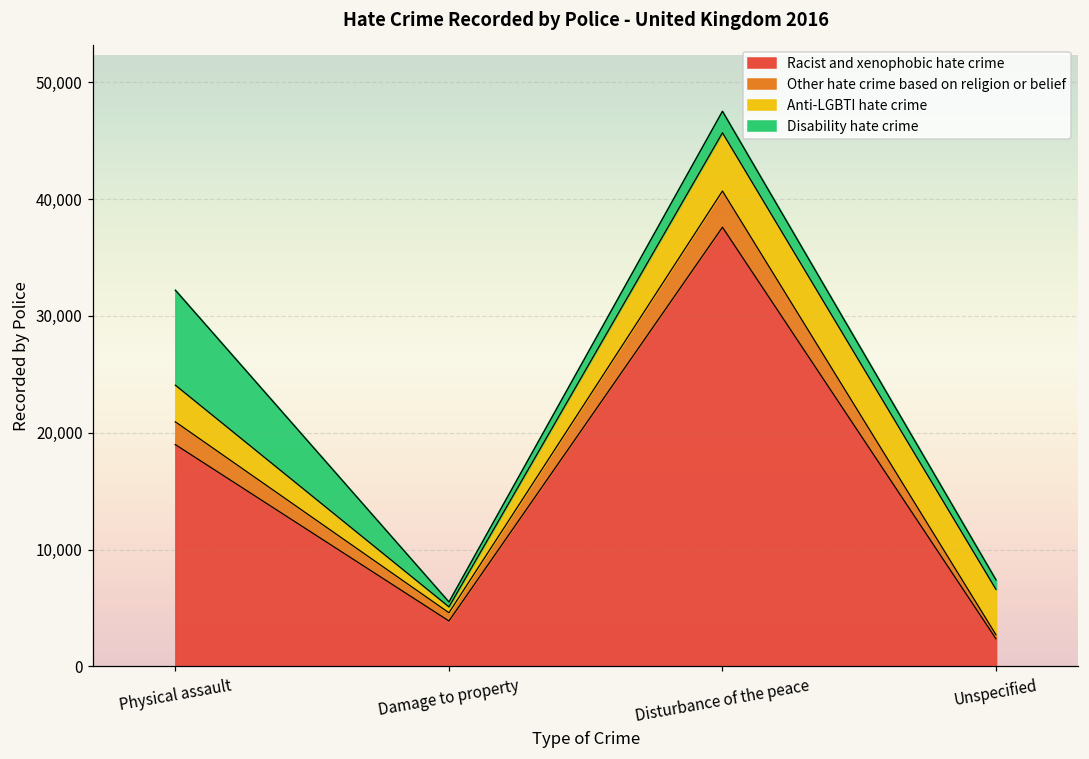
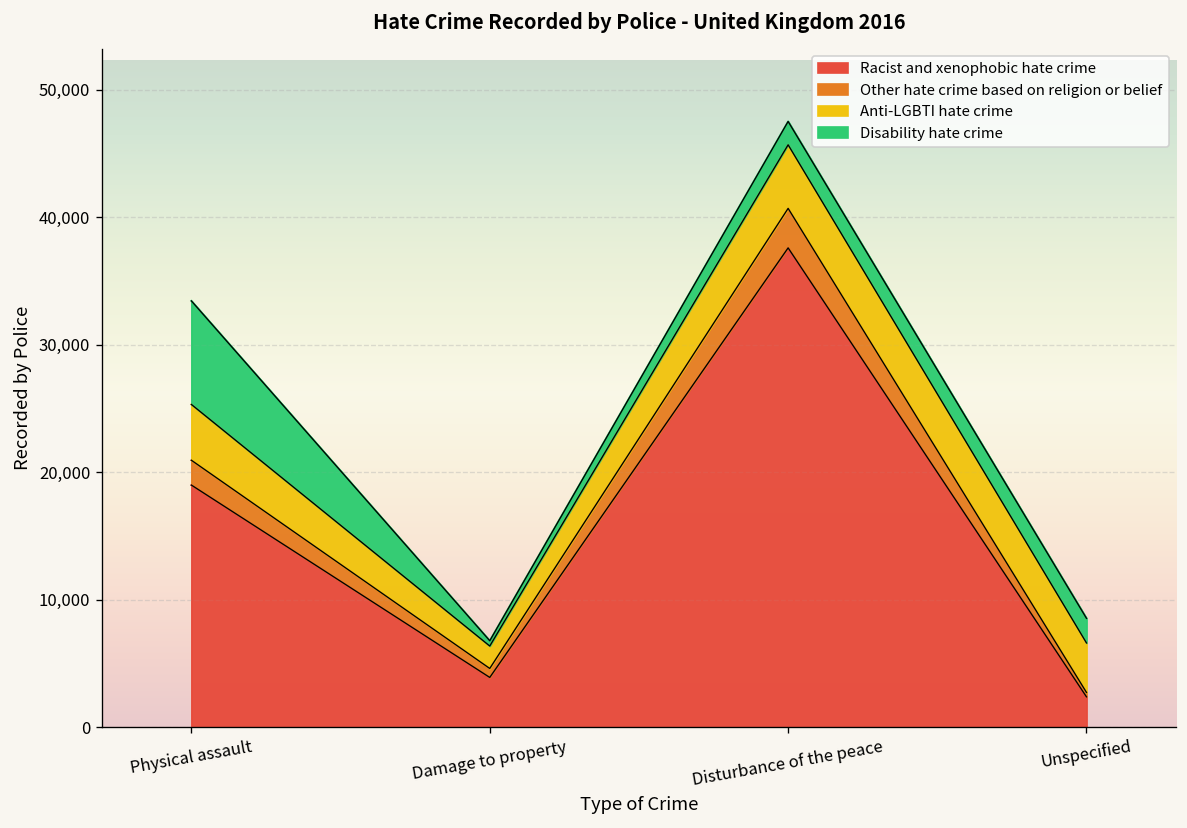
Anti-LGBTI hate crime, Physical assault: 3,100 -> 4,400
Anti-LGBTI hate crime, Damage to property: 500 -> 1,800
Disability hate crime, Unspecified: 800 -> 1,900
